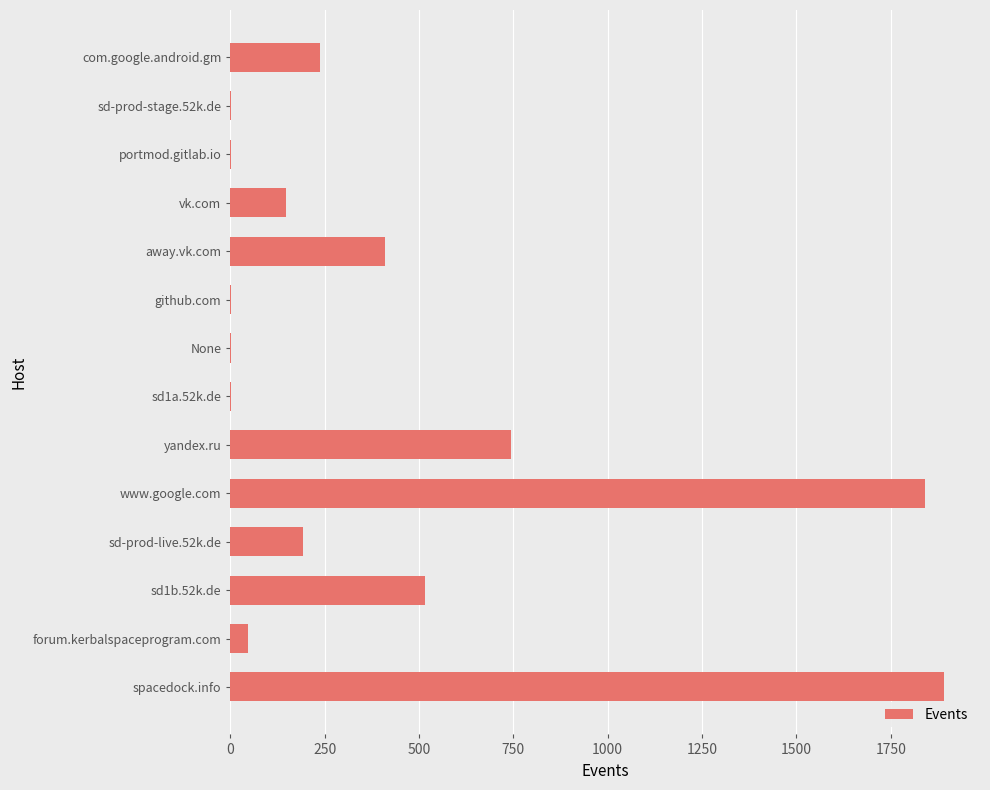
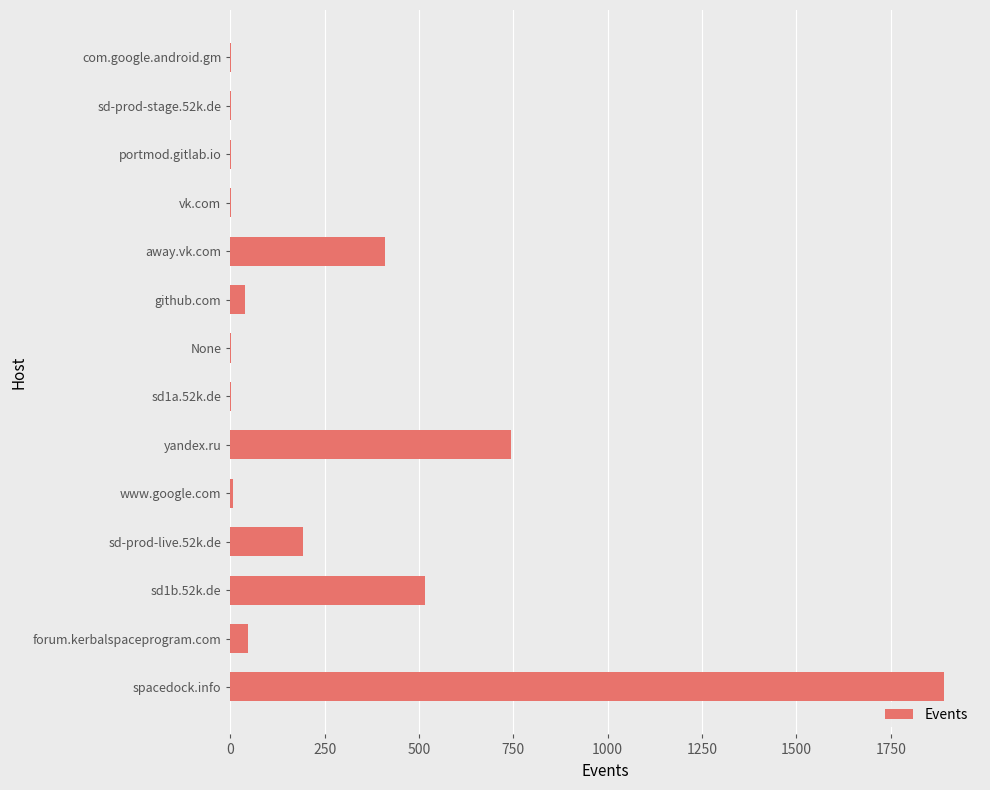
com.google.android.gm: 240 -> 0
vk.com: 150 -> 0
github.com: 0 -> 40
www.google.com: 1840 -> 10
